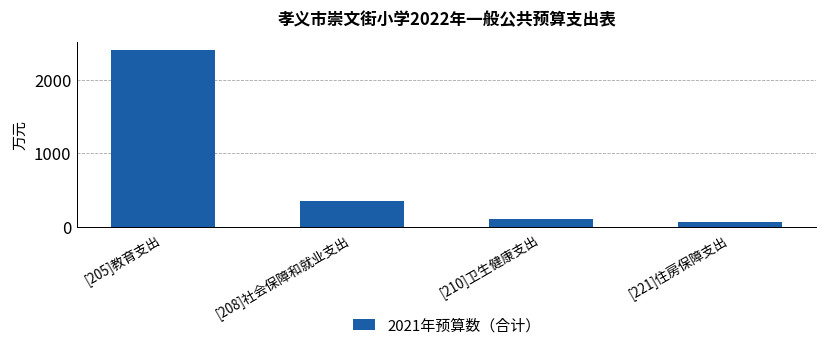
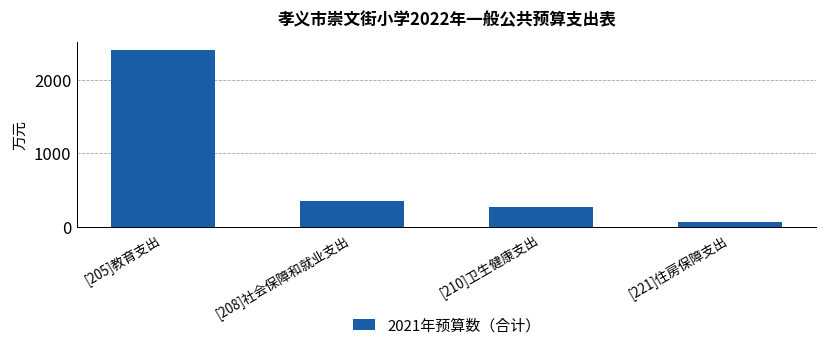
[210]卫生健康支出: 100 -> 300
